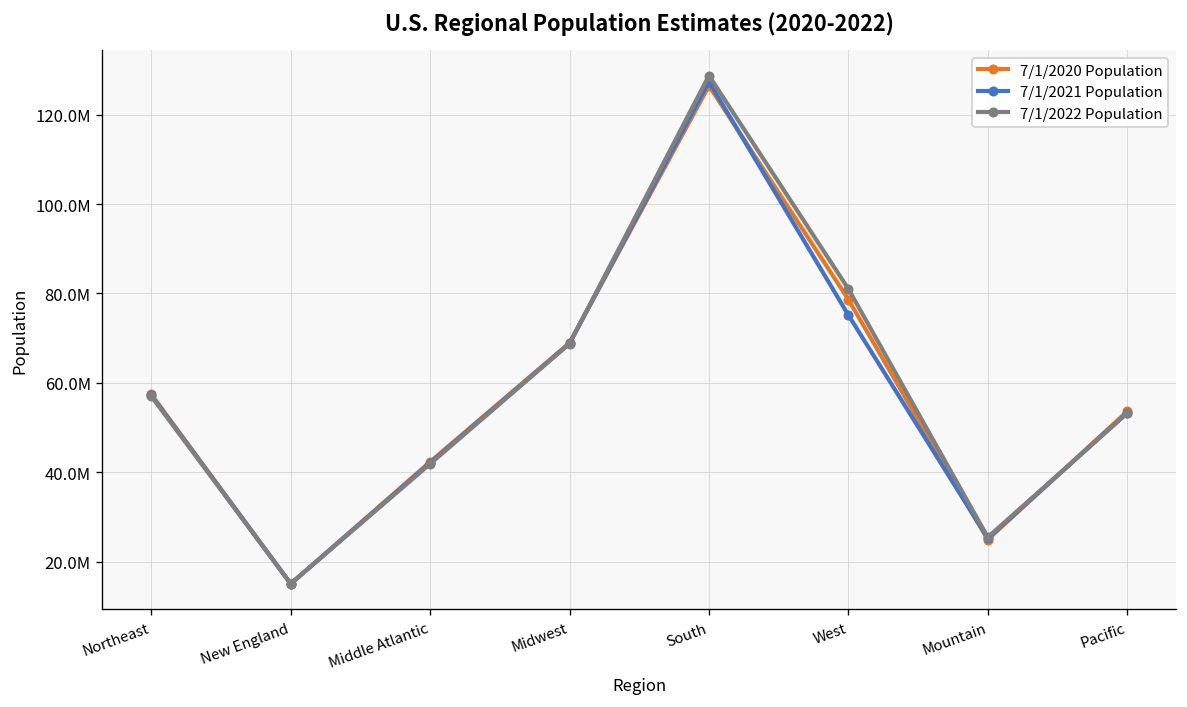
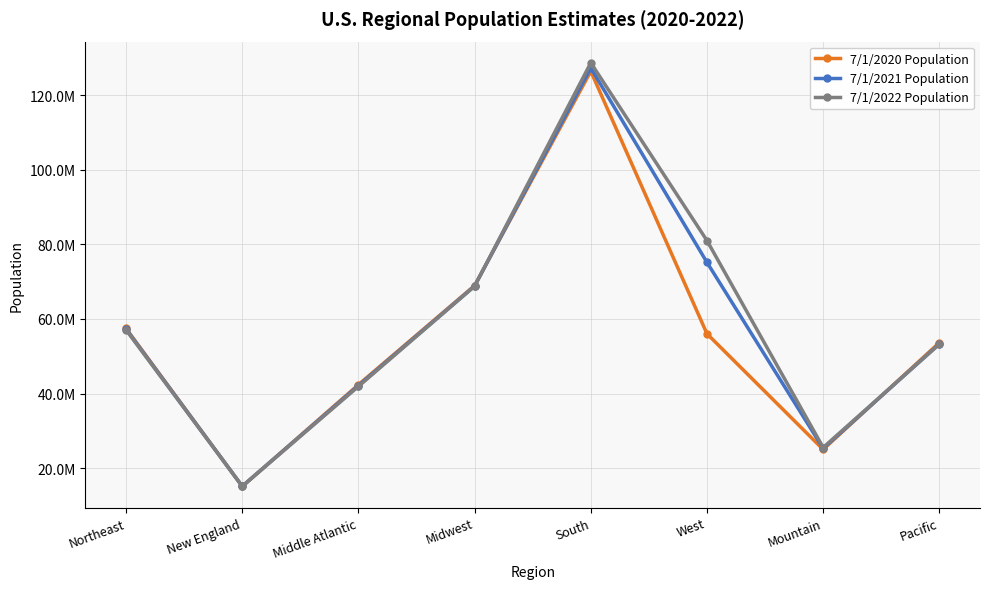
7/1/2020 Population, West: 79000000 -> 56000000
